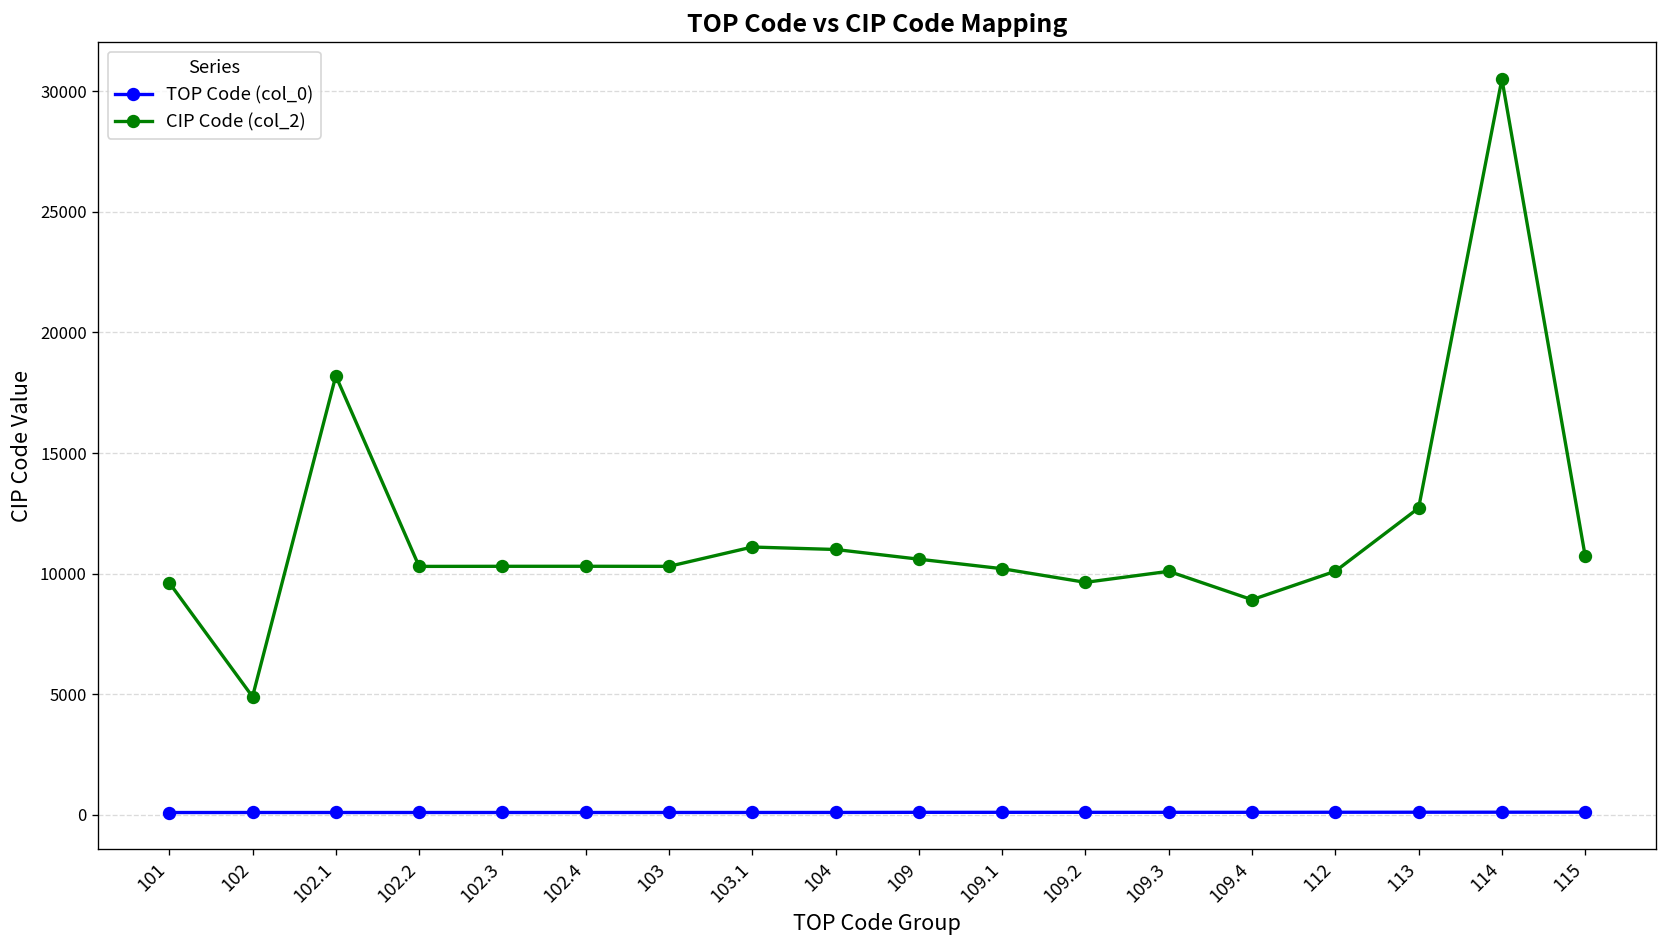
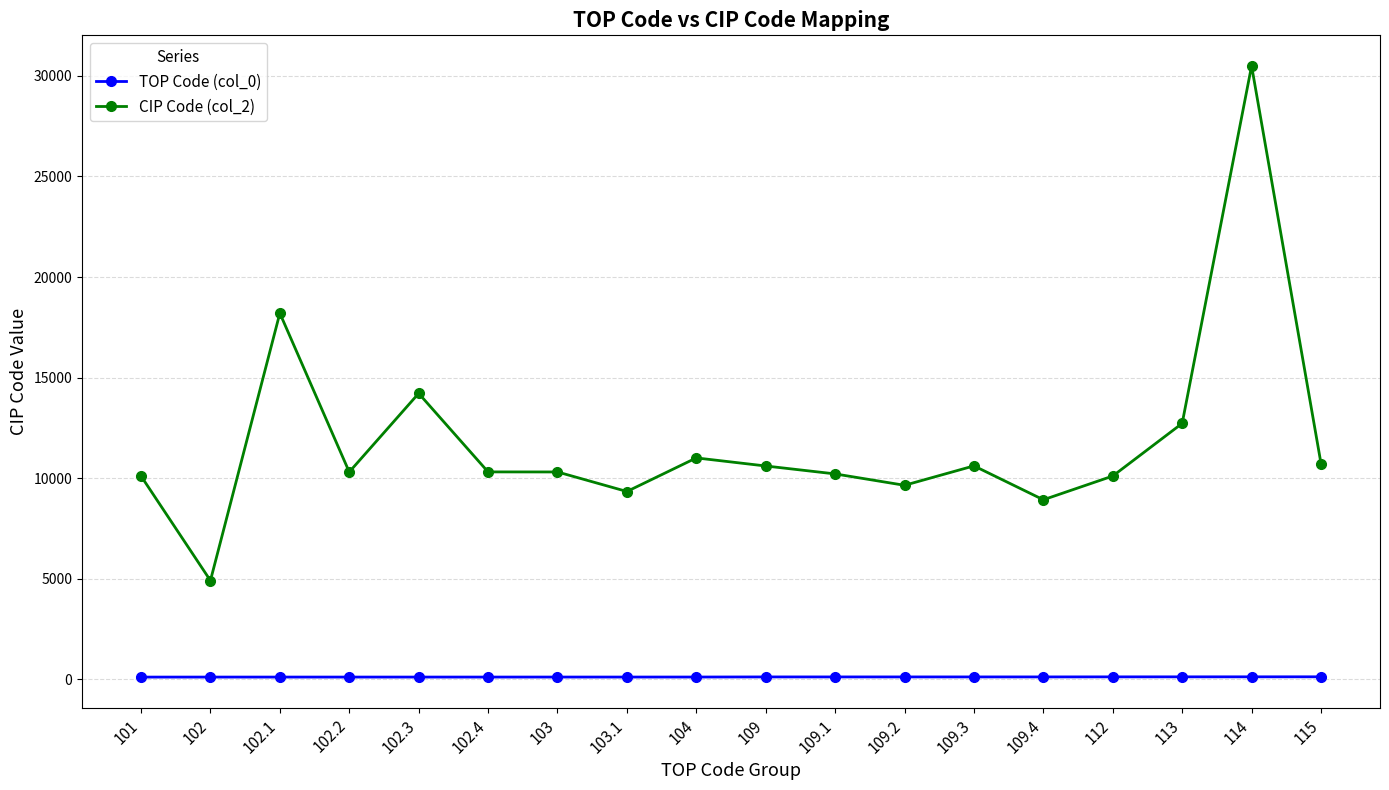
CIP Code (col_2), 101: 9600 -> 10100
CIP Code (col_2), 102.3: 10300 -> 14200
CIP Code (col_2), 103.1: 11100 -> 9300
CIP Code (col_2), 109.3: 10100 -> 10600
